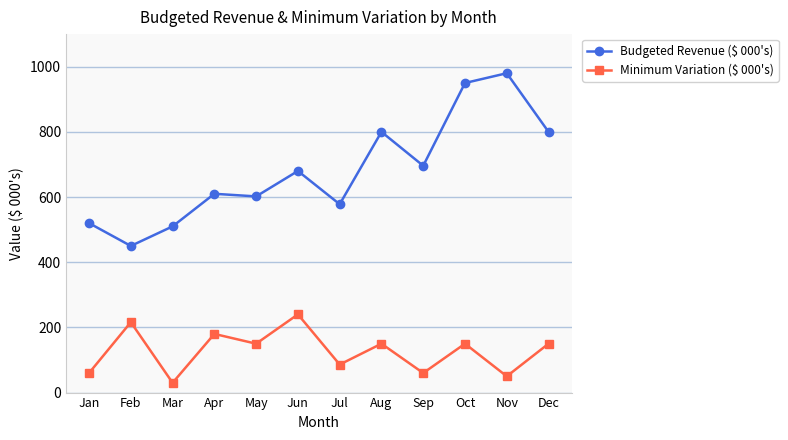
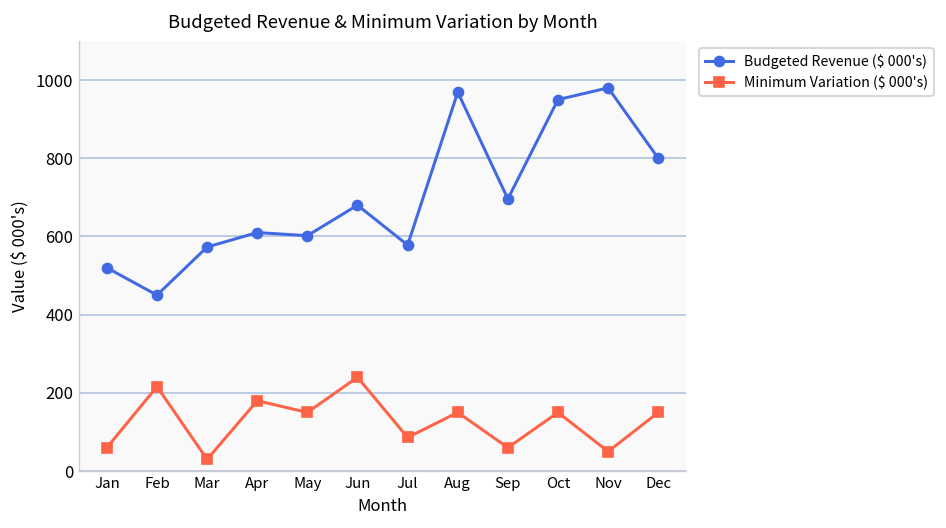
Budgeted Revenue ($ 000's), Mar: 510 -> 570
Budgeted Revenue ($ 000's), Aug: 800 -> 970
